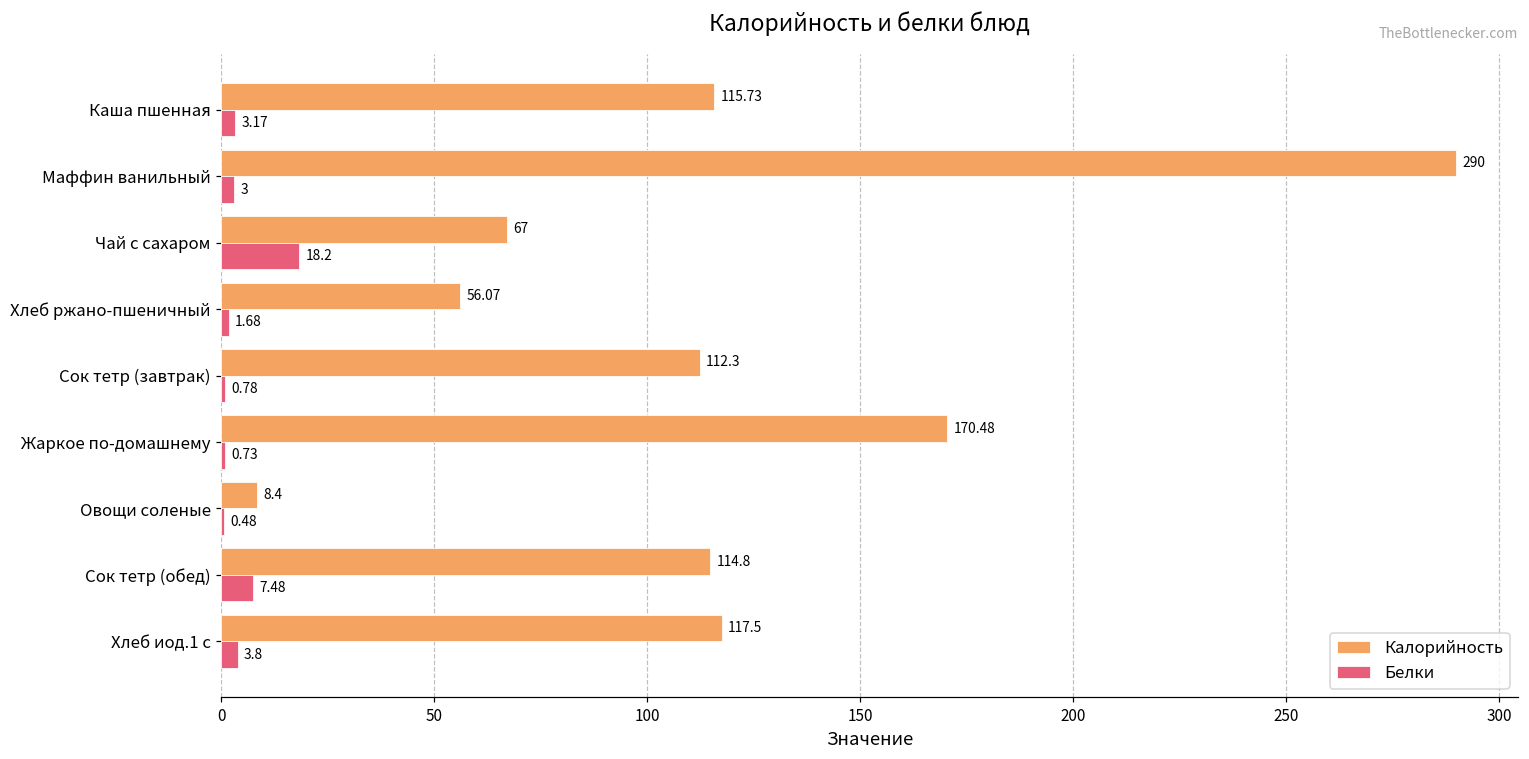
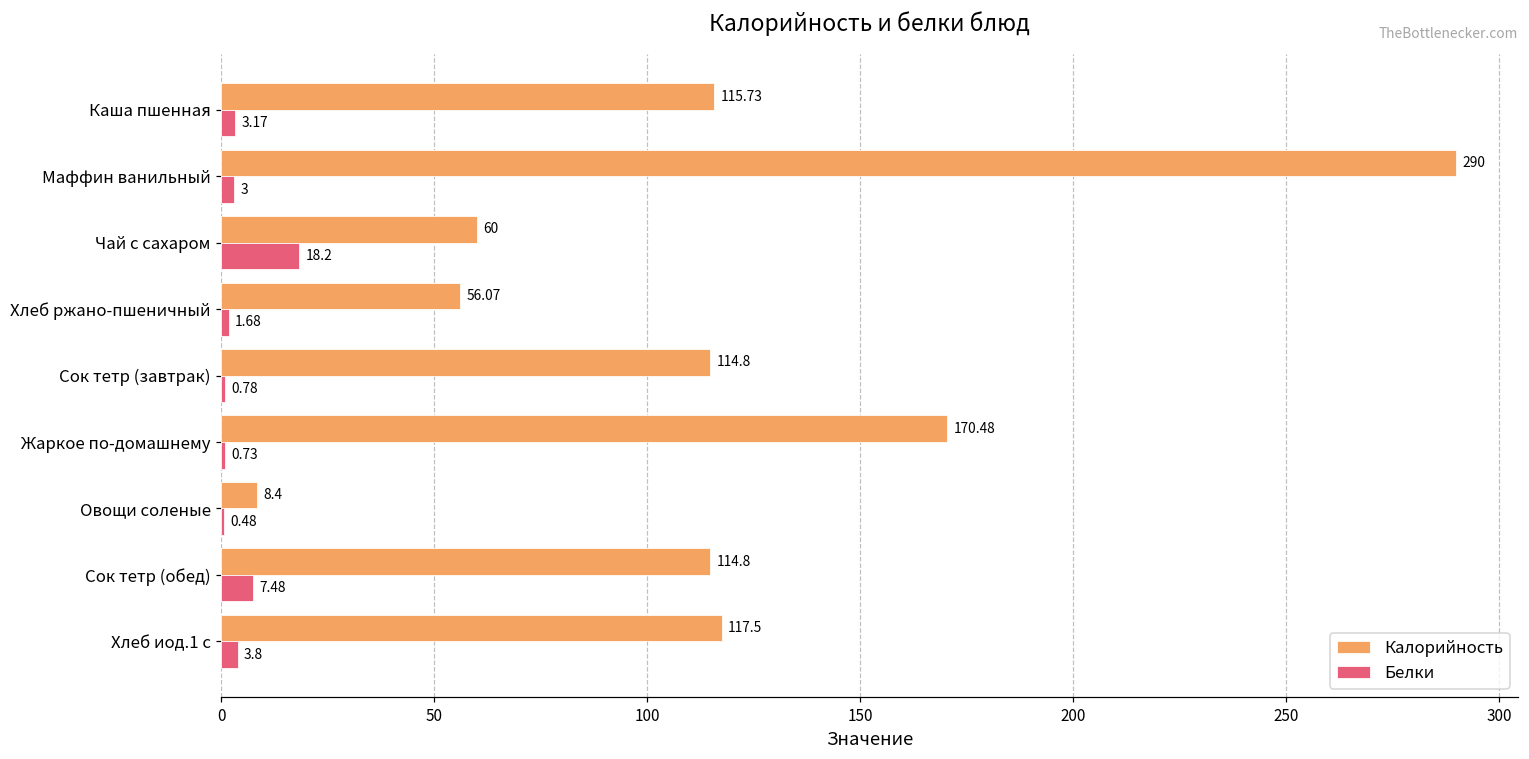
Калорийность, Чай с сахаром: 67 -> 60
Калорийность, Сок тетр (завтрак): 112.3 -> 114.8
